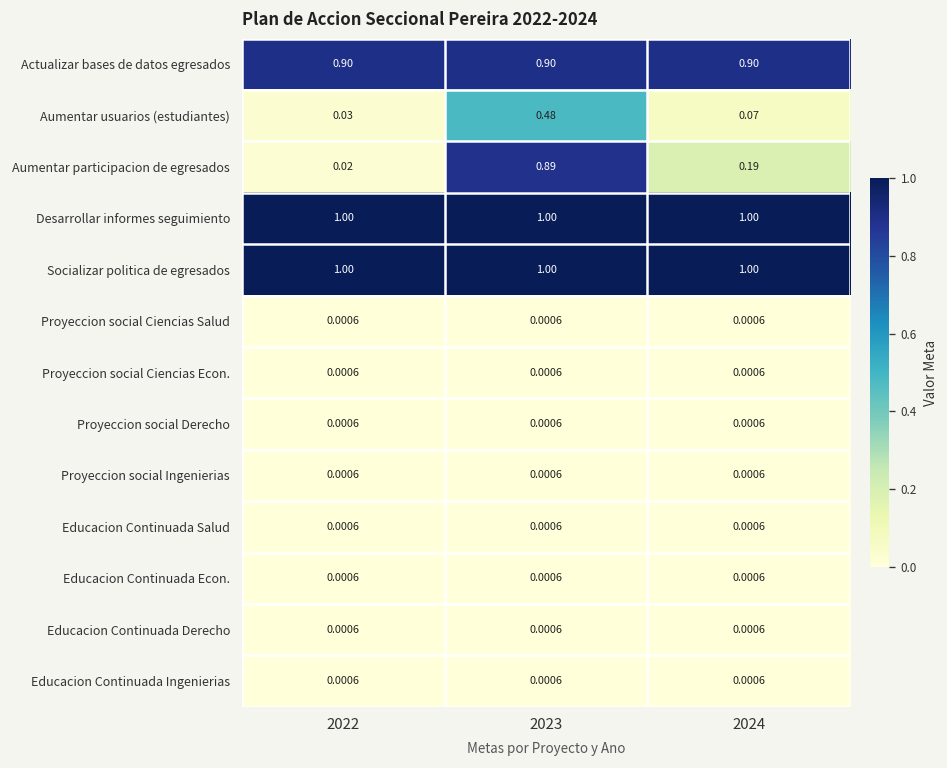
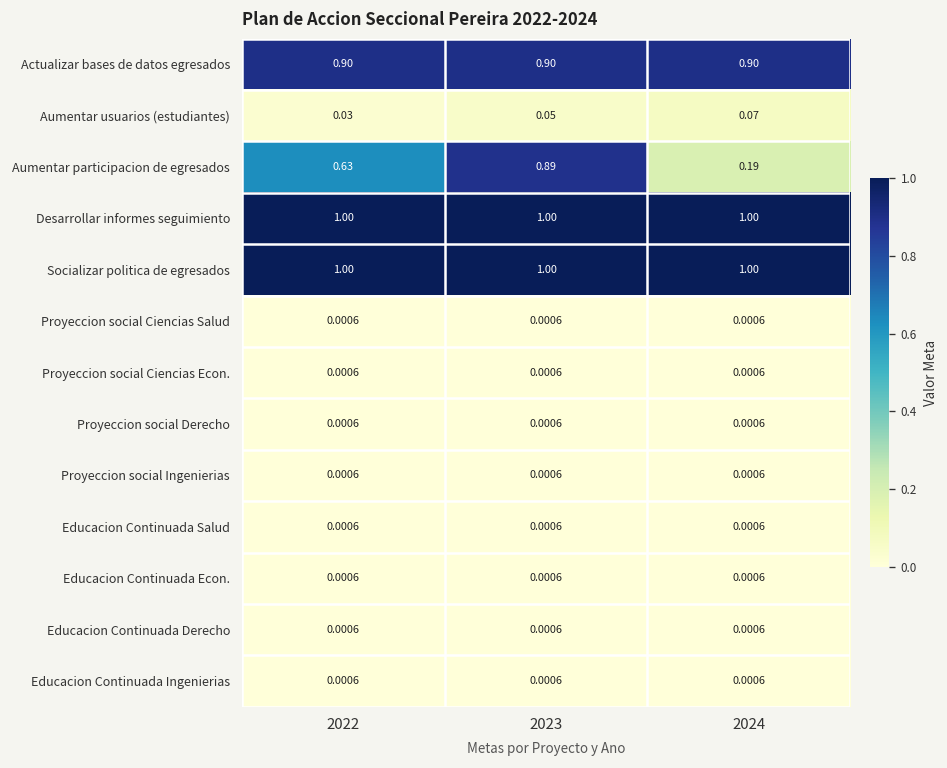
Aumentar usuarios (estudiantes), 2023: 0.48 -> 0.05
Aumentar participacion de egresados, 2022: 0.02 -> 0.63
